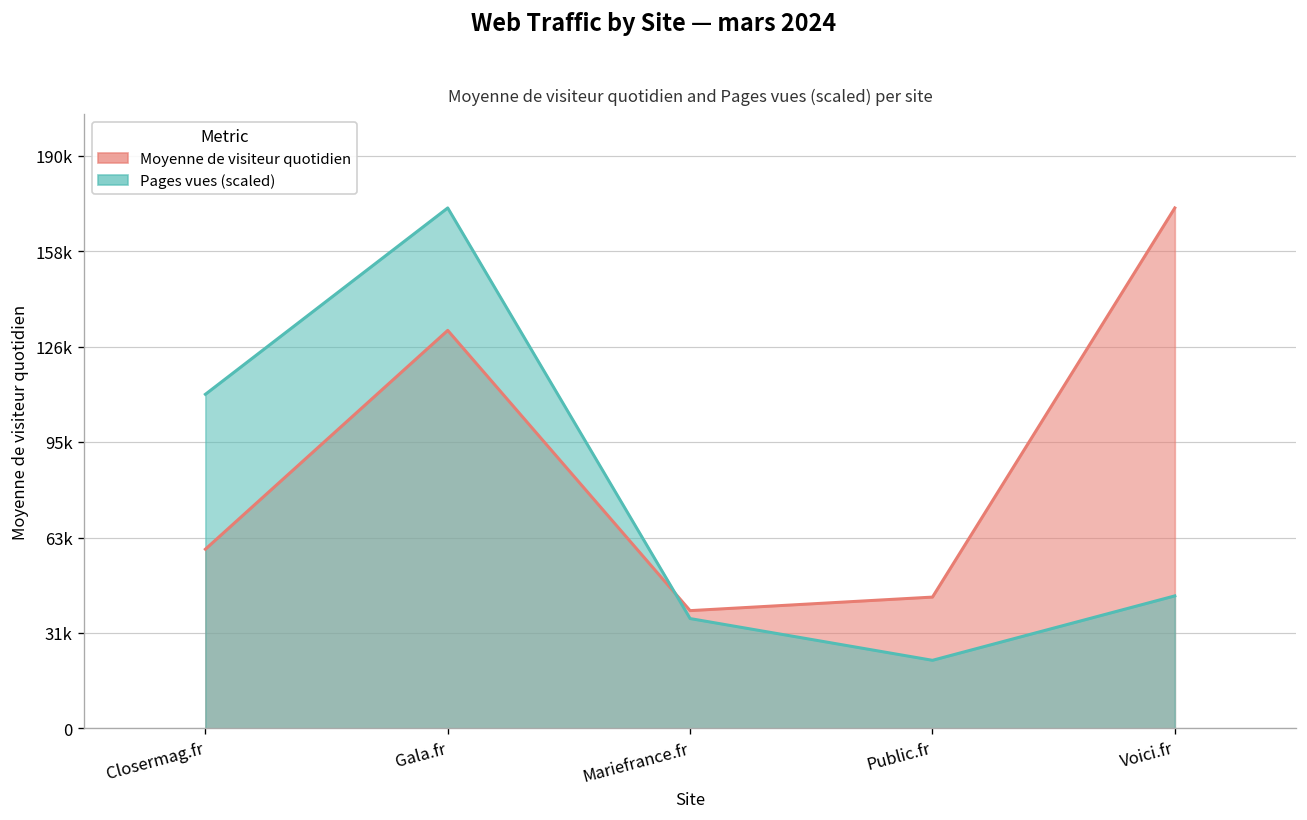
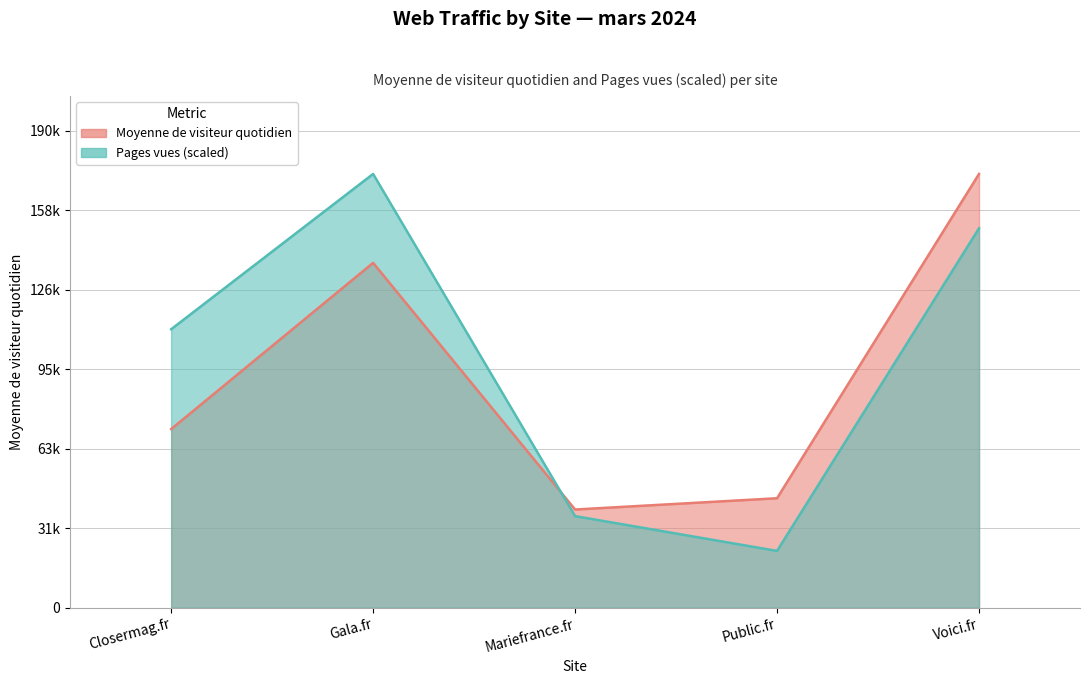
Moyenne de visiteur quotidien, Closermag.fr: 59000 -> 71000
Moyenne de visiteur quotidien, Gala.fr: 132000 -> 137000
Pages vues (scaled), Voici.fr: 44000 -> 151000
